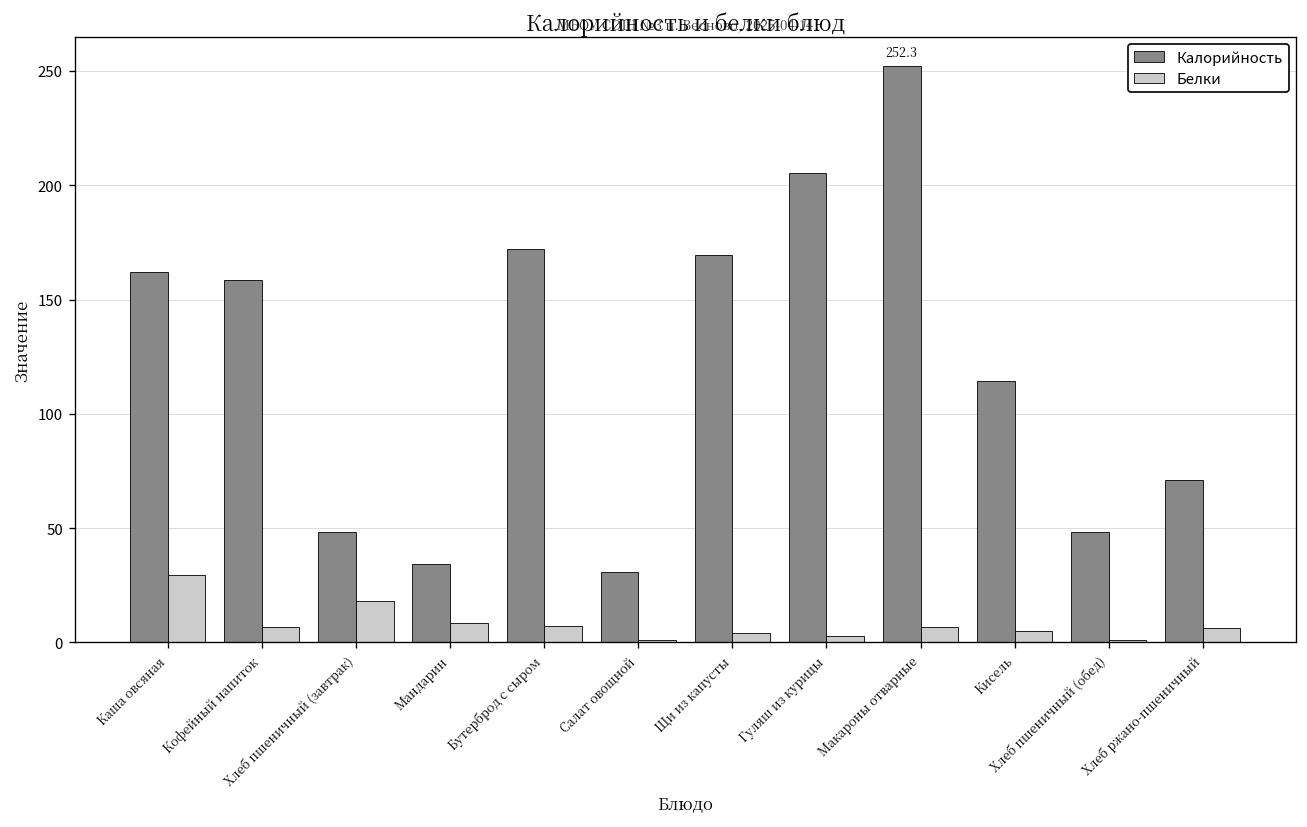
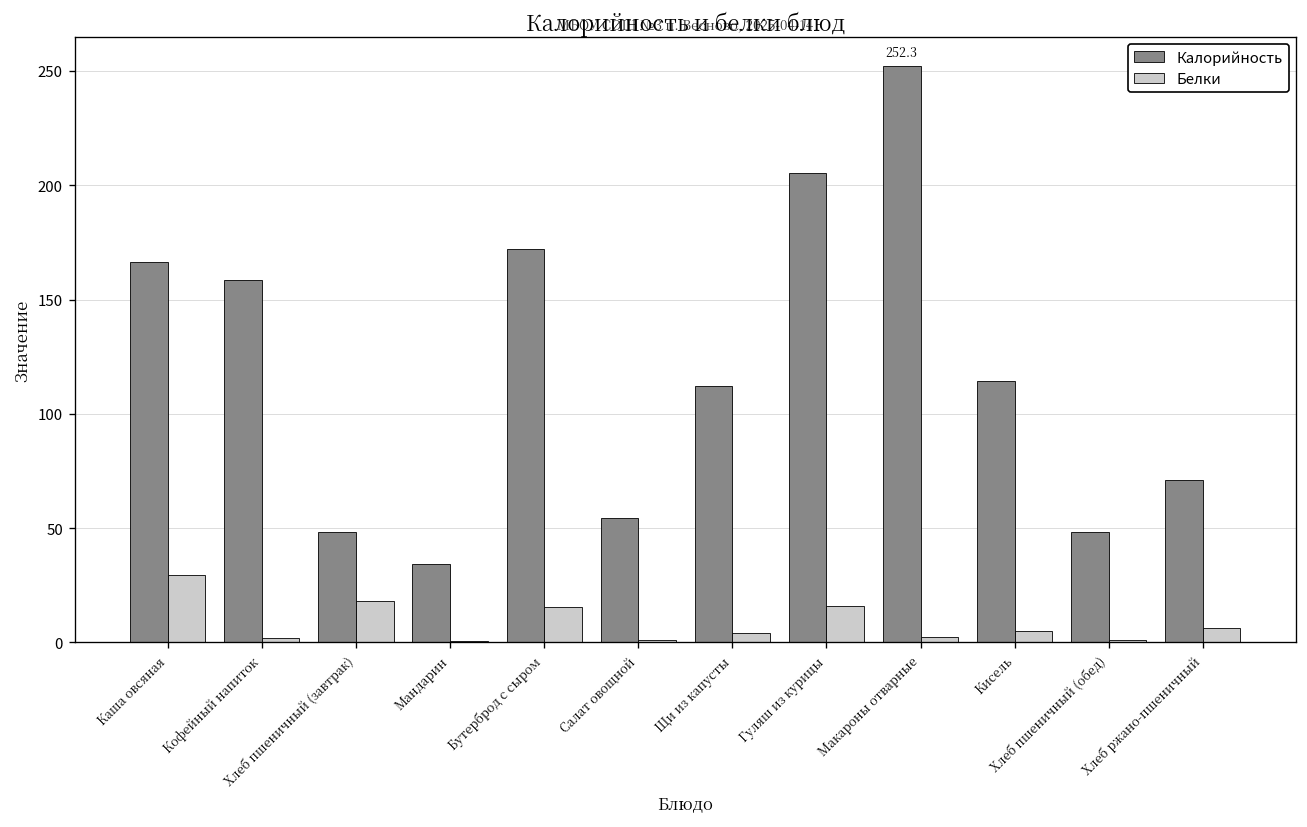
Калорийность, Каша овсяная: 162 -> 166
Белки, Кофейный напиток: 7 -> 2
Белки, Мандарин: 9 -> 1
Белки, Бутерброд с сыром: 7 -> 16
Калорийность, Салат овощной: 31 -> 54
Калорийность, Щи из капусты: 170 -> 112
Белки, Гуляш из курицы: 3 -> 16
Белки, Макароны отварные: 7 -> 2
